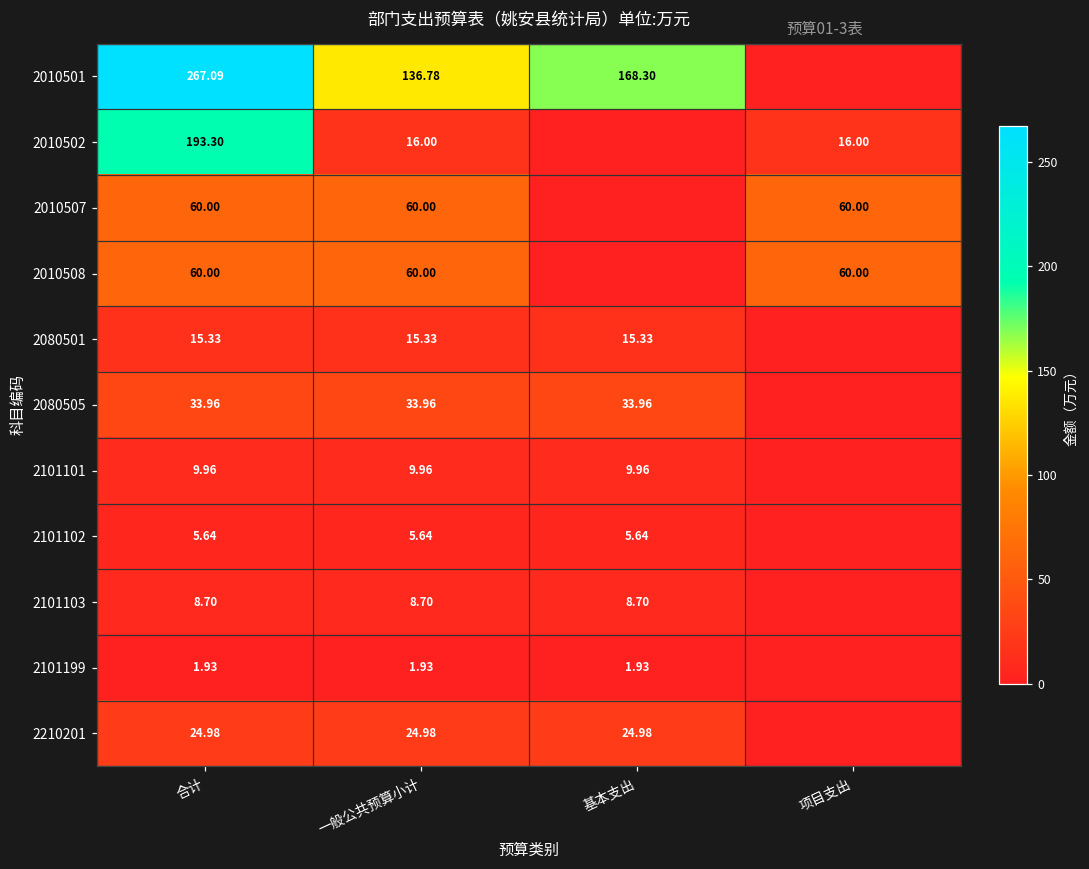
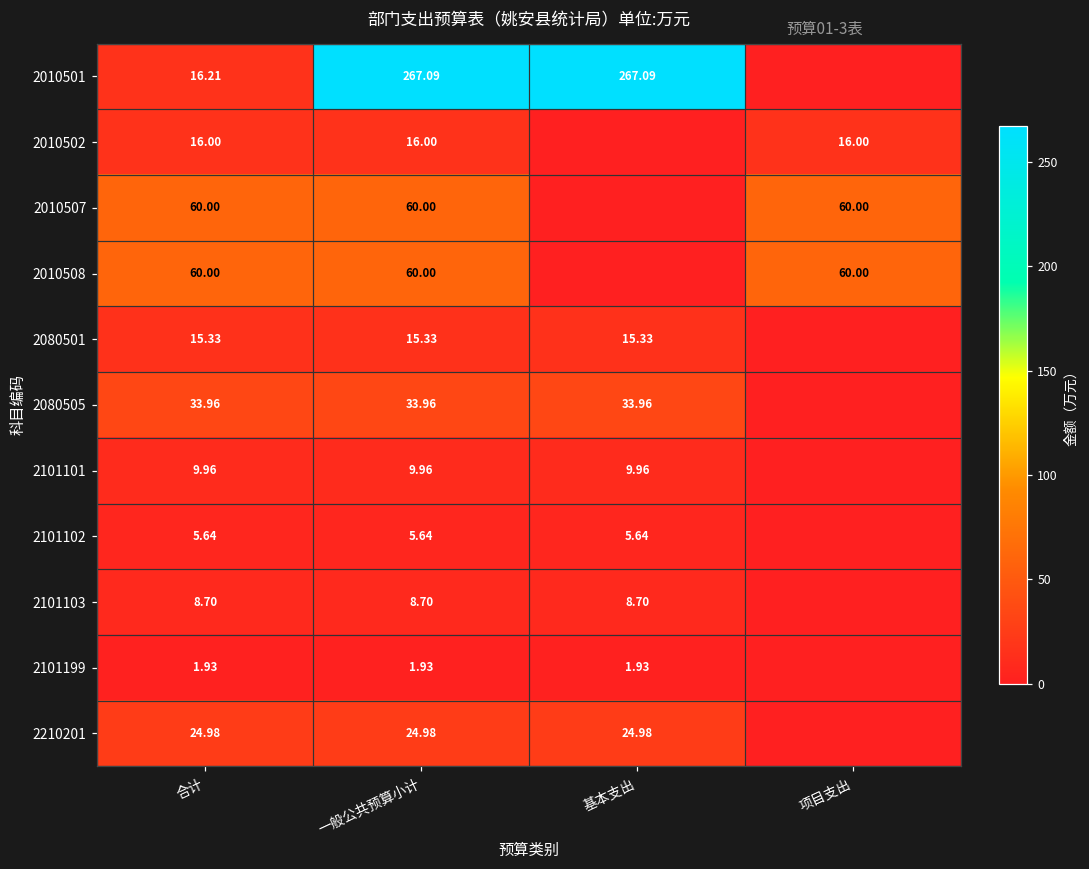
2010501, 合计: 267.09 -> 16.21
2010501, 一般公共预算小计: 136.78 -> 267.09
2010501, 基本支出: 168.30 -> 267.09
2010502, 合计: 193.30 -> 16.00
